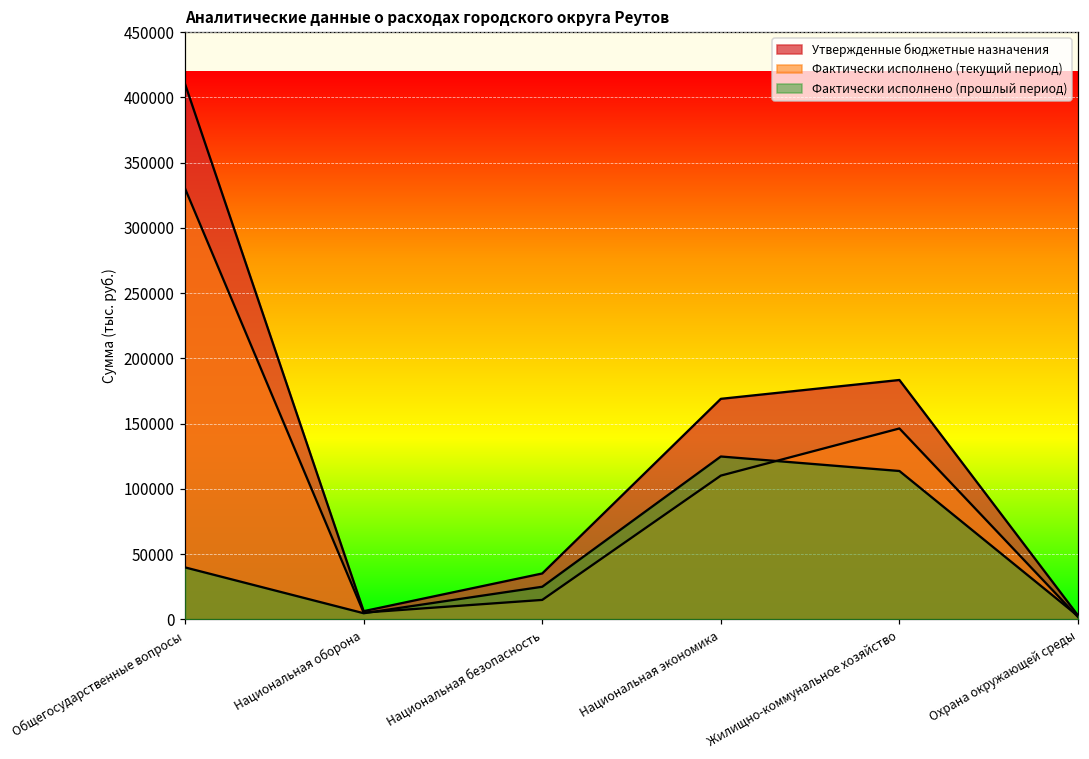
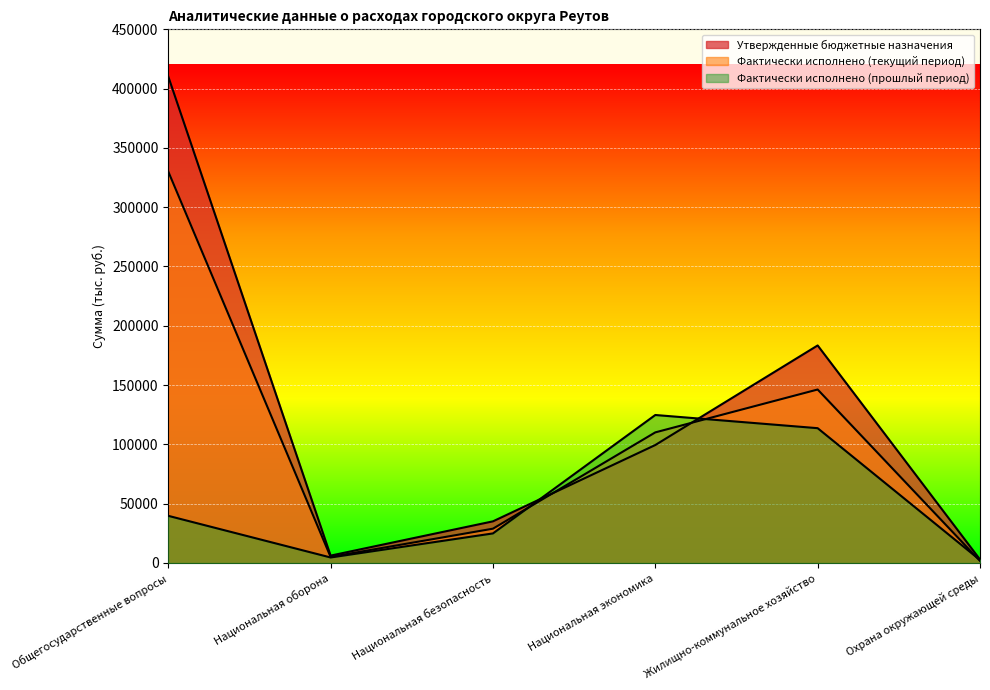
Фактически исполнено (текущий период), Национальная безопасность: 15000 -> 29000
Утвержденные бюджетные назначения, Национальная экономика: 169000 -> 99000
